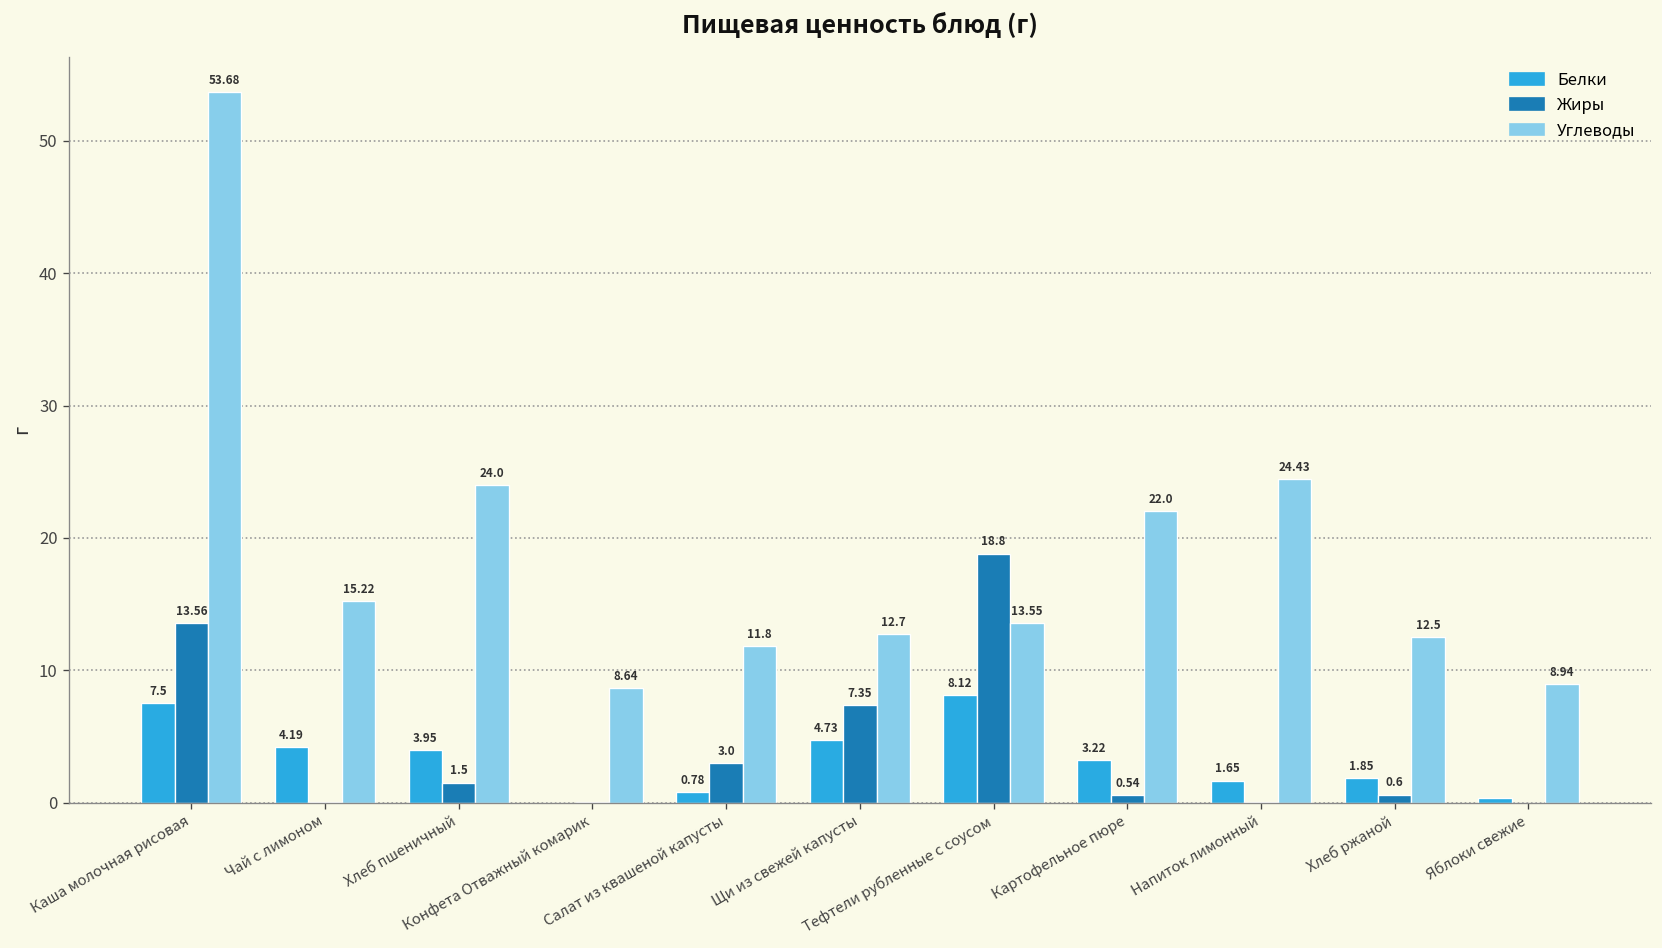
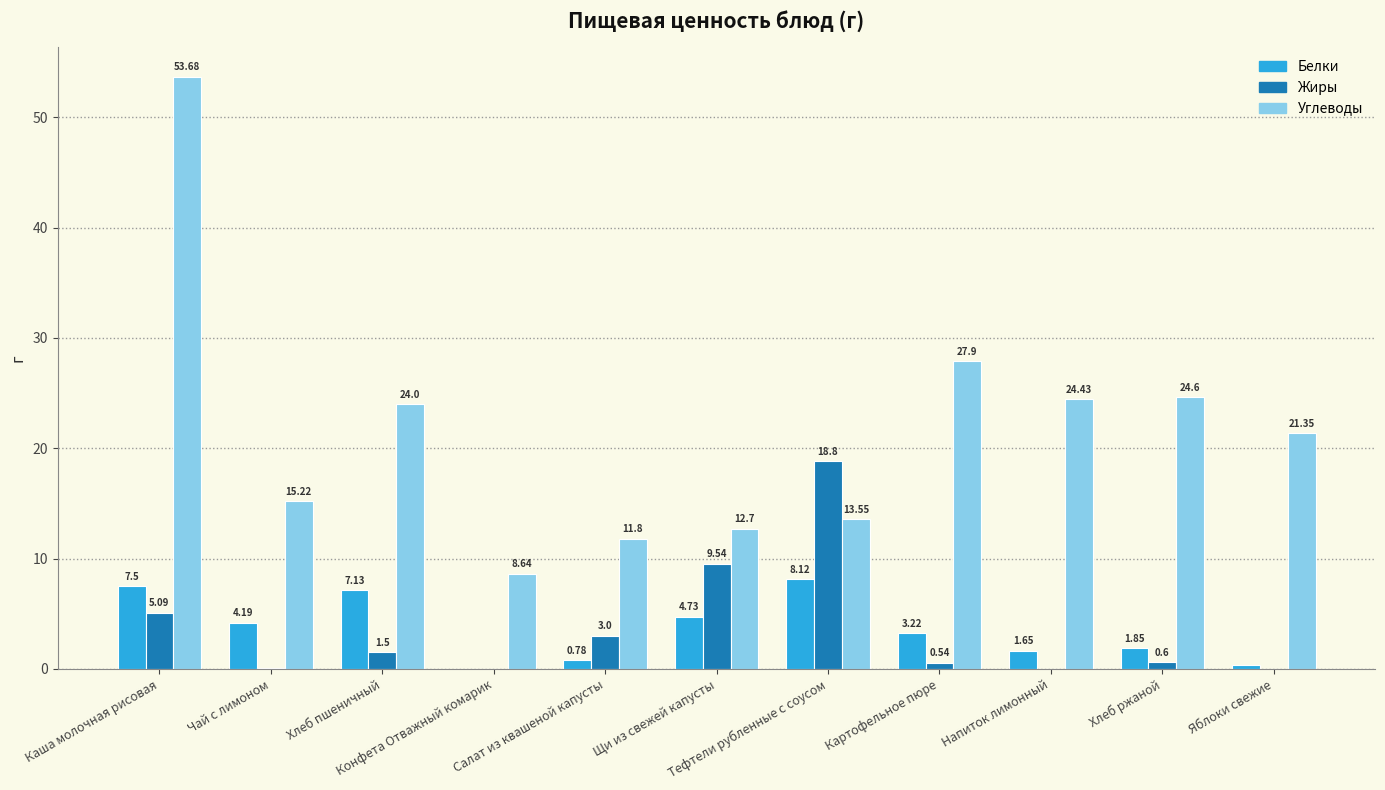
Жиры, Каша молочная рисовая: 13.56 -> 5.09
Белки, Хлеб пшеничный: 3.95 -> 7.13
Жиры, Щи из свежей капусты: 7.35 -> 9.54
Углеводы, Картофельное пюре: 22.0 -> 27.9
Углеводы, Хлеб ржаной: 12.5 -> 24.6
Углеводы, Яблоки свежие: 8.94 -> 21.35
